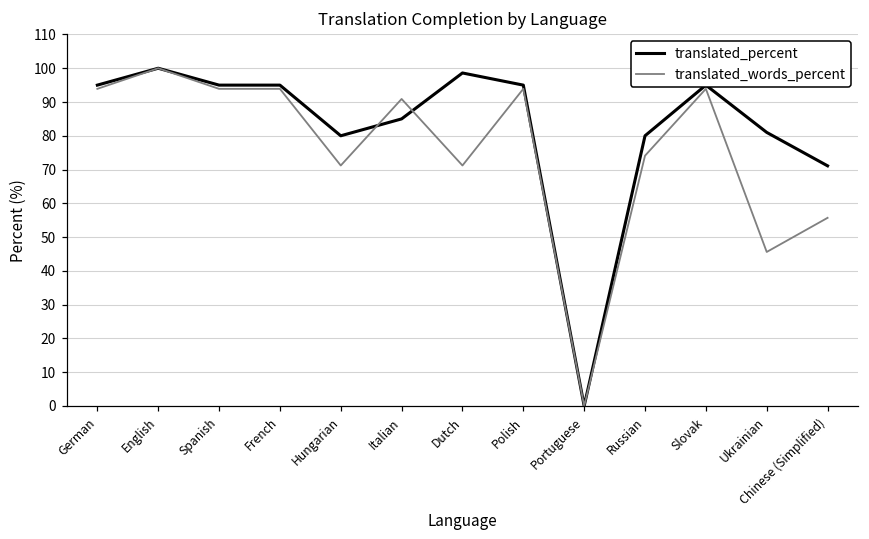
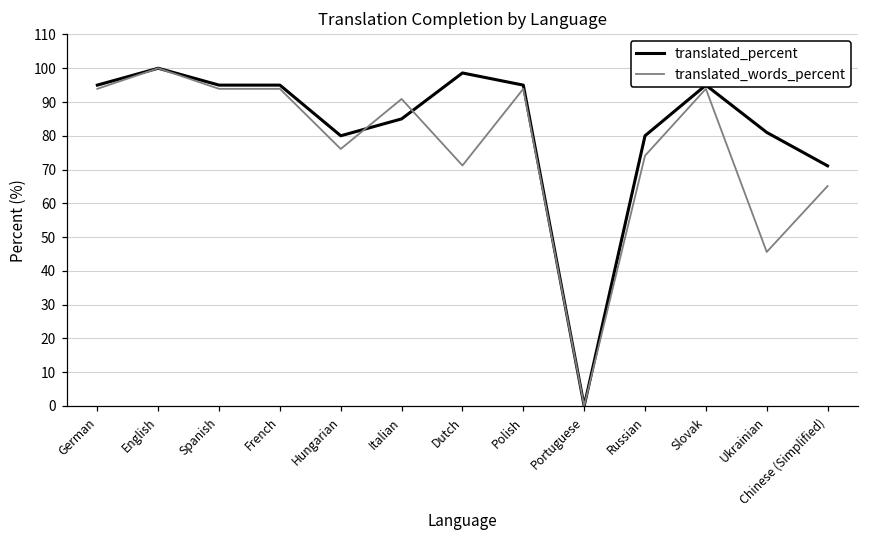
translated_words_percent, Hungarian: 71 -> 76
translated_words_percent, Chinese (Simplified): 56 -> 65
